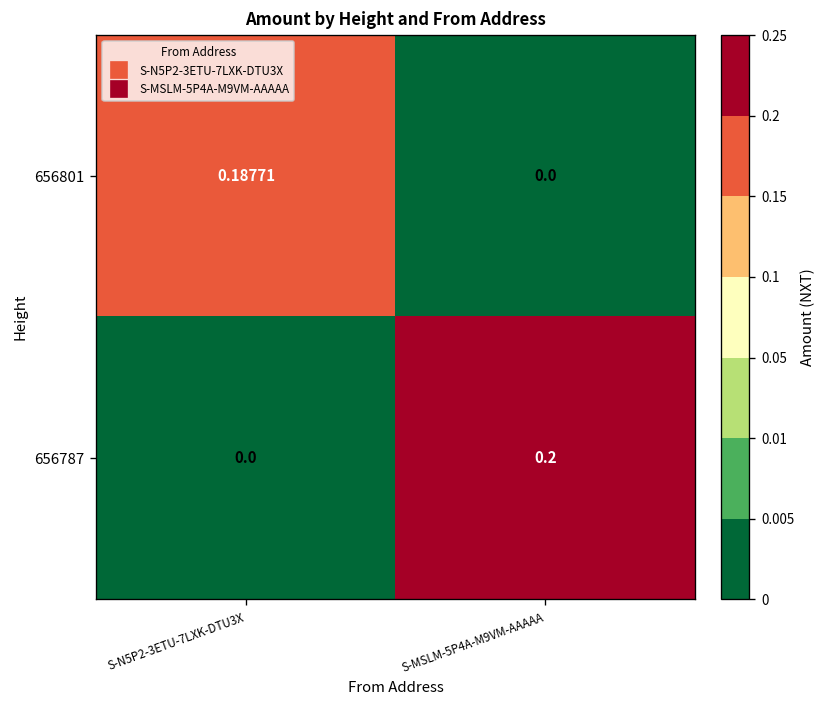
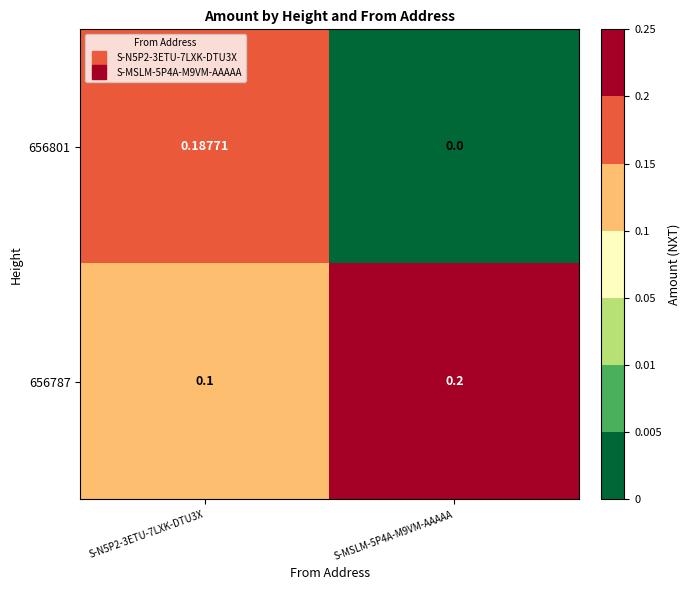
656787, S-N5P2-3ETU-7LXK-DTU3X: 0.0 -> 0.1
